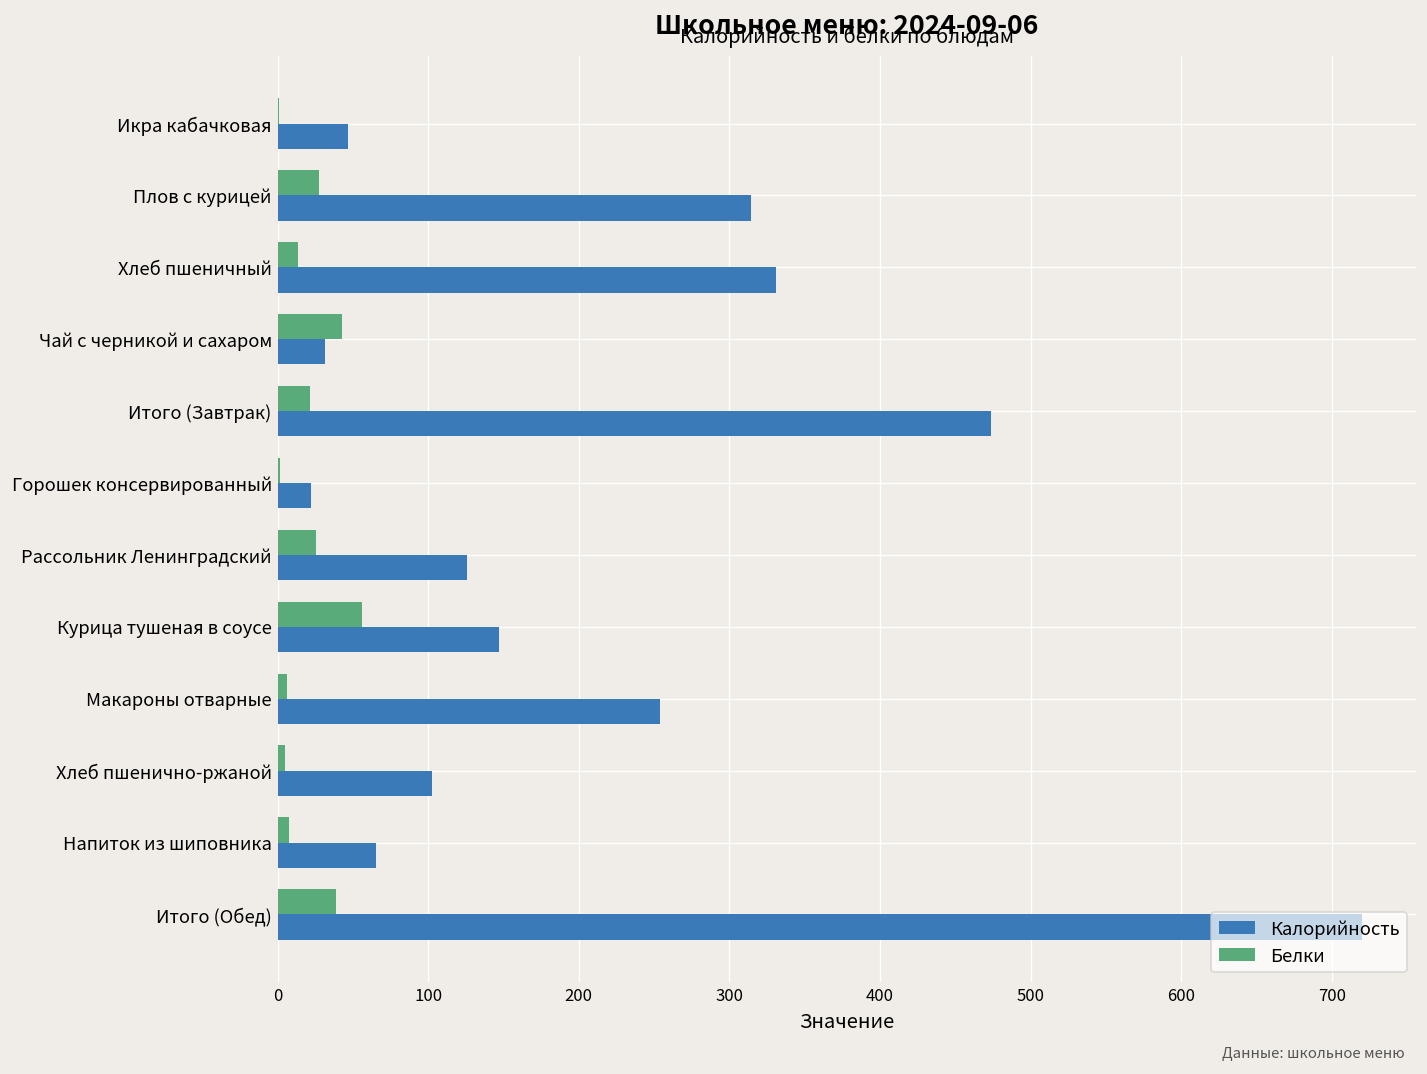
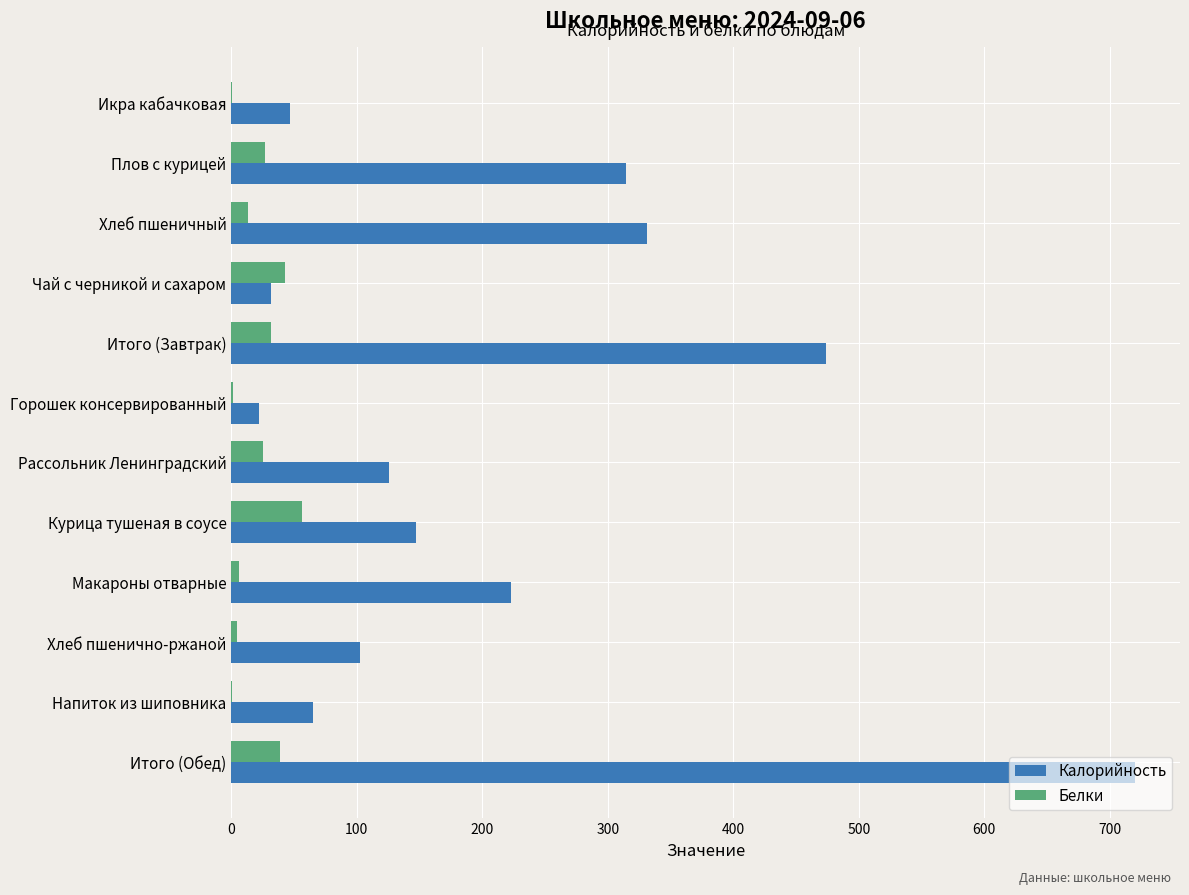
Белки, Итого (Завтрак): 22 -> 31
Калорийность, Макароны отварные: 254 -> 223
Белки, Напиток из шиповника: 8 -> 1
